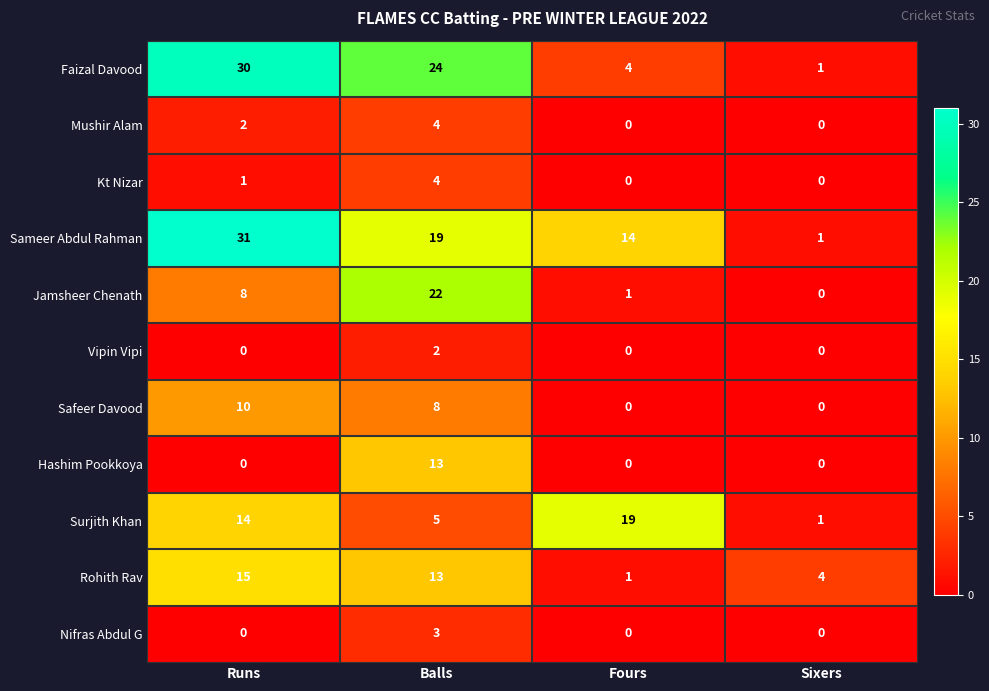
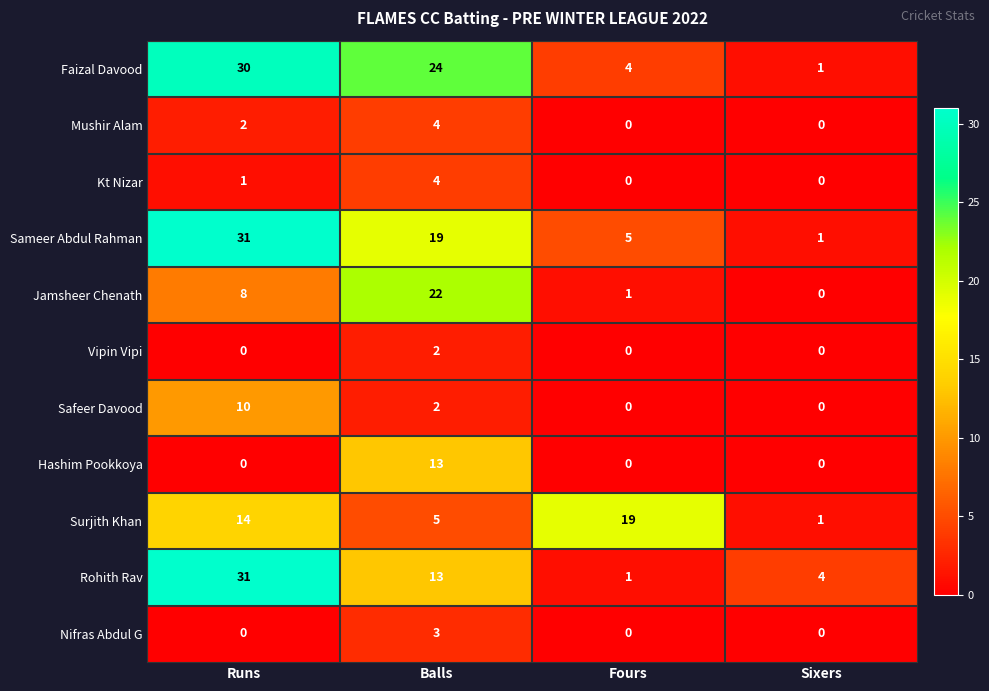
Sameer Abdul Rahman, Fours: 14 -> 5
Safeer Davood, Balls: 8 -> 2
Rohith Rav, Runs: 15 -> 31
